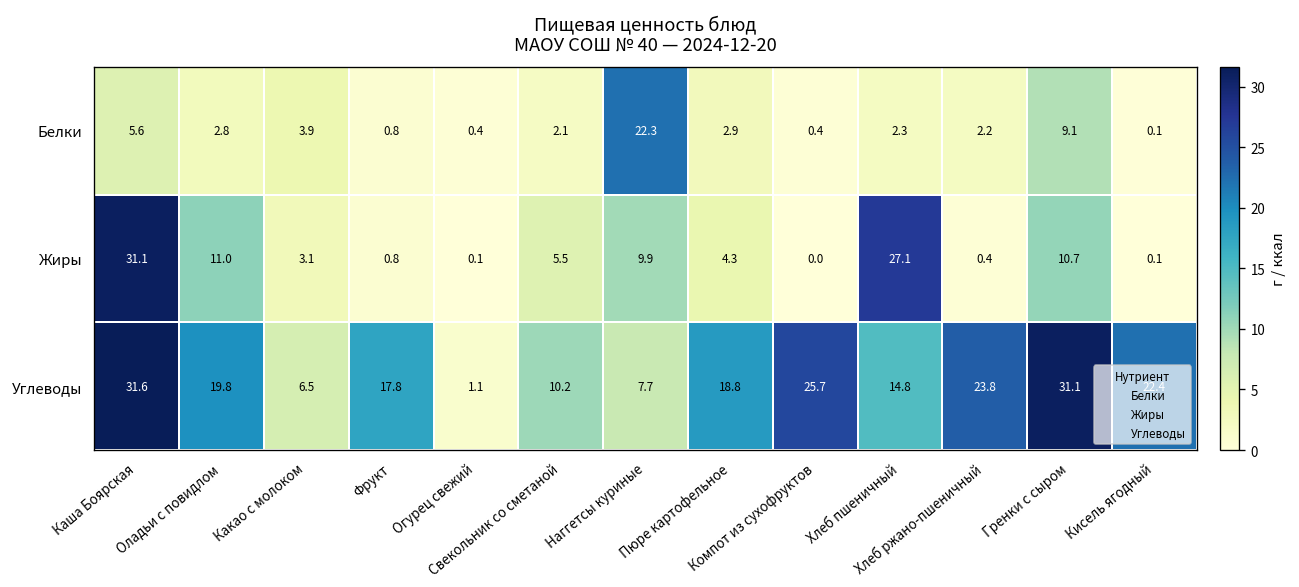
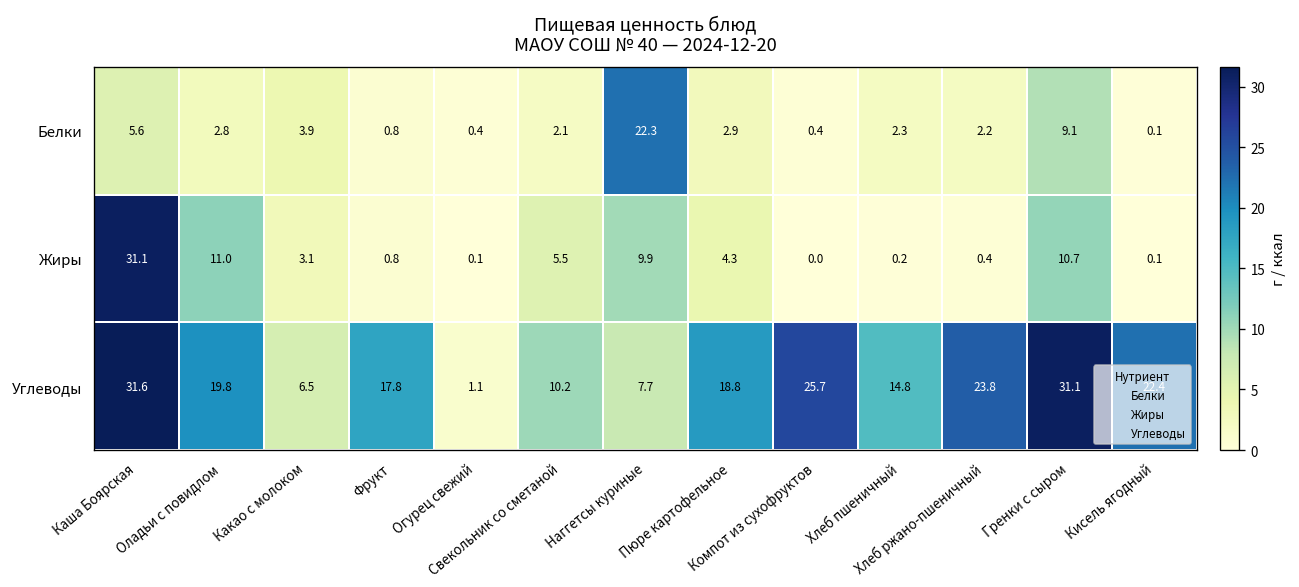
Жиры, Хлеб пшеничный: 27.1 -> 0.2
